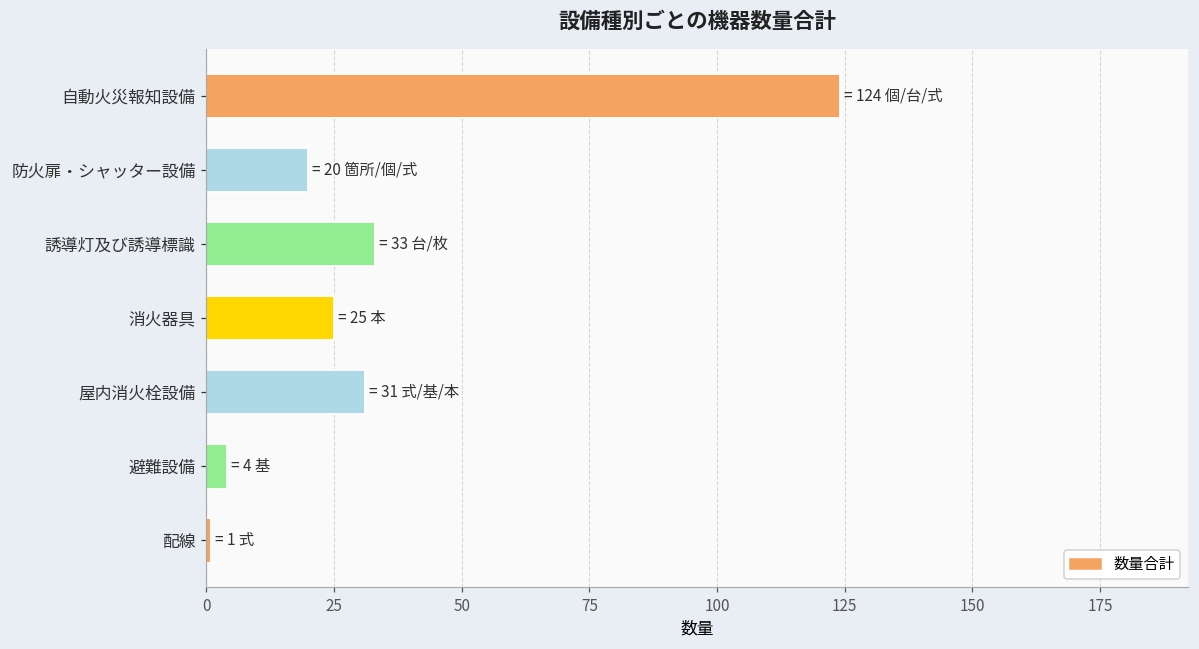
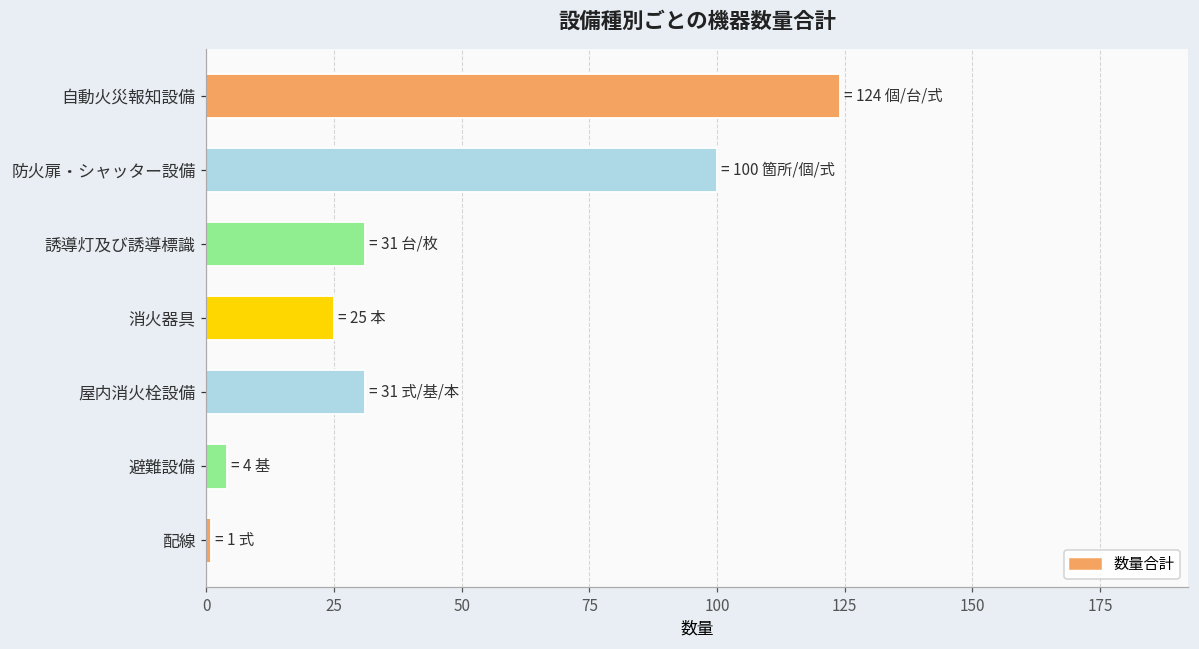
防火扉・シャッター設備: 20 -> 100
誘導灯及び誘導標識: 33 -> 31
